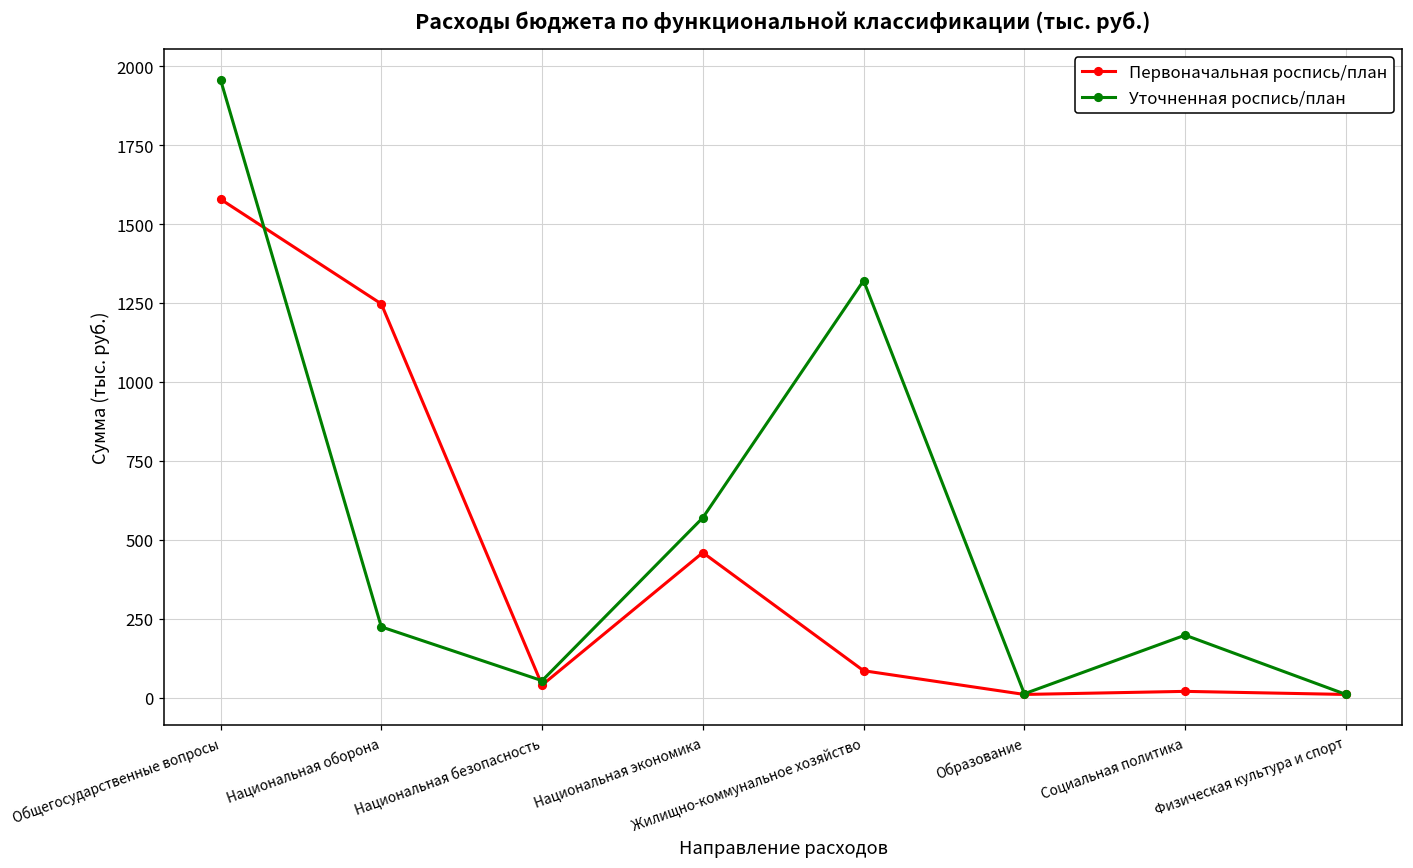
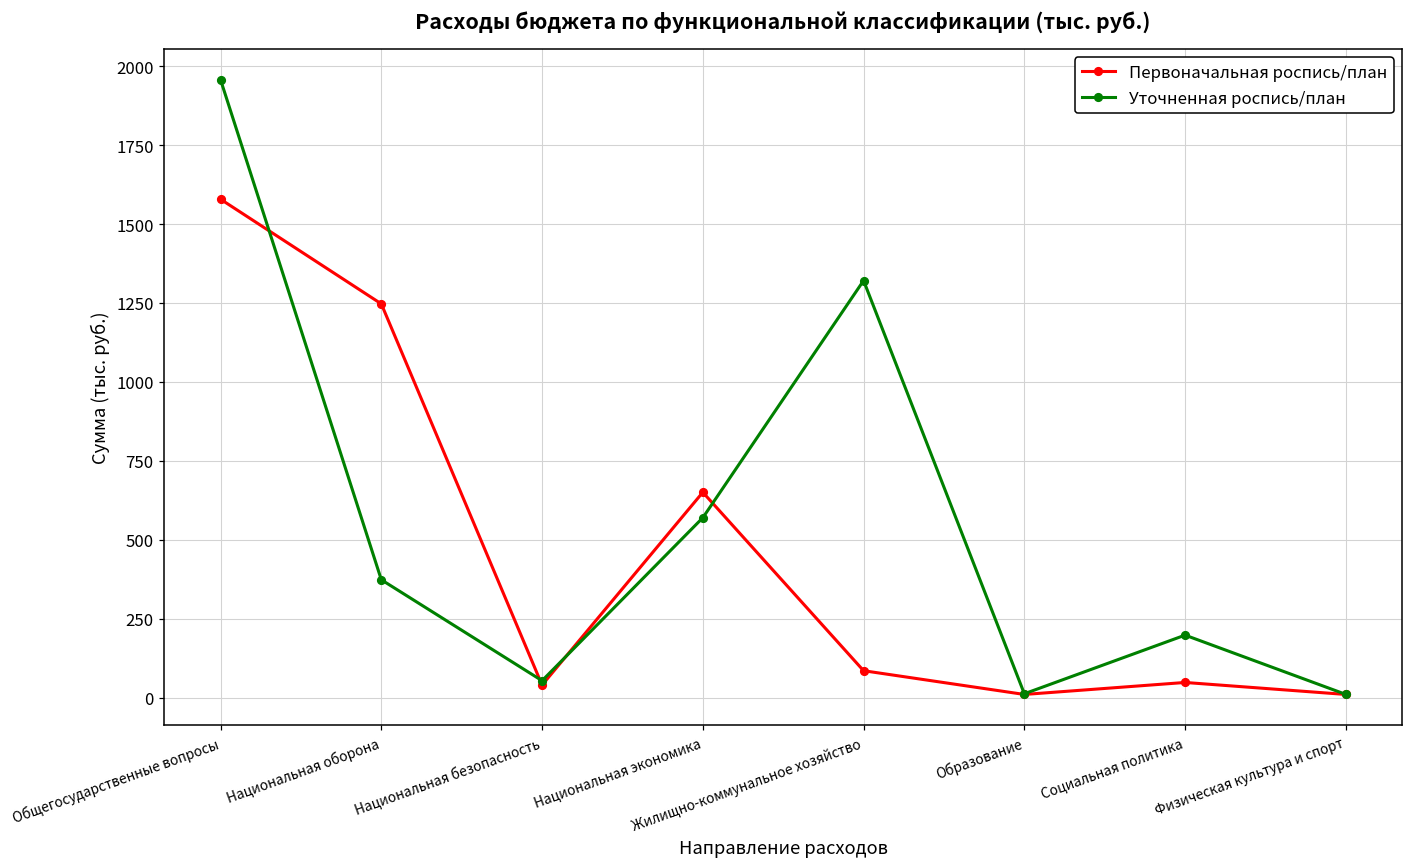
Уточненная роспись/план, Национальная оборона: 220 -> 370
Первоначальная роспись/план, Национальная экономика: 460 -> 650
Первоначальная роспись/план, Социальная политика: 20 -> 50
